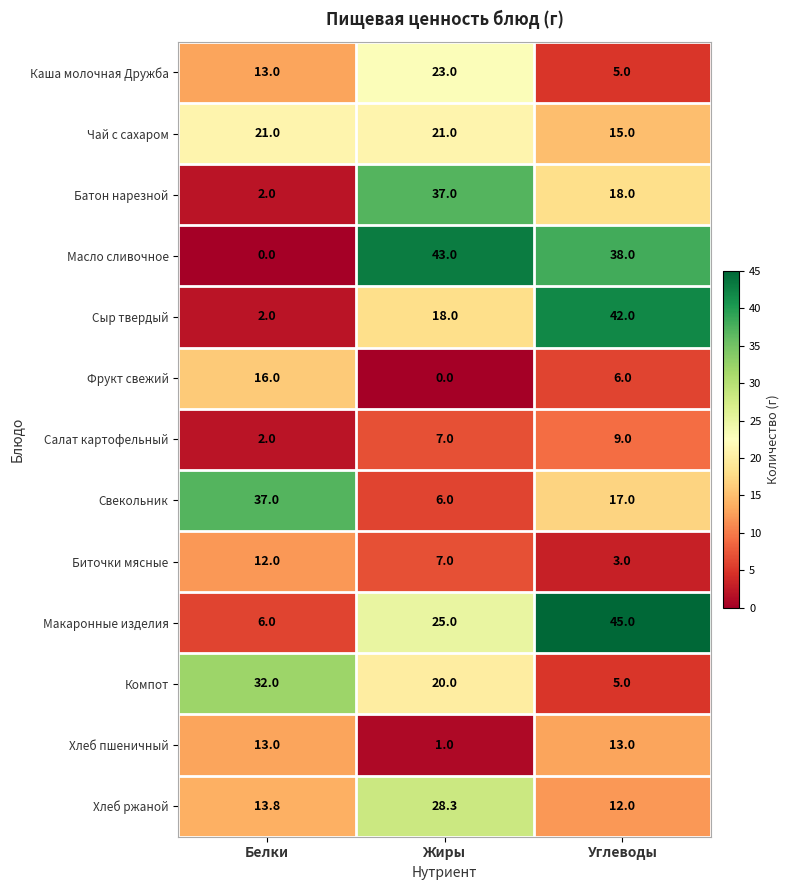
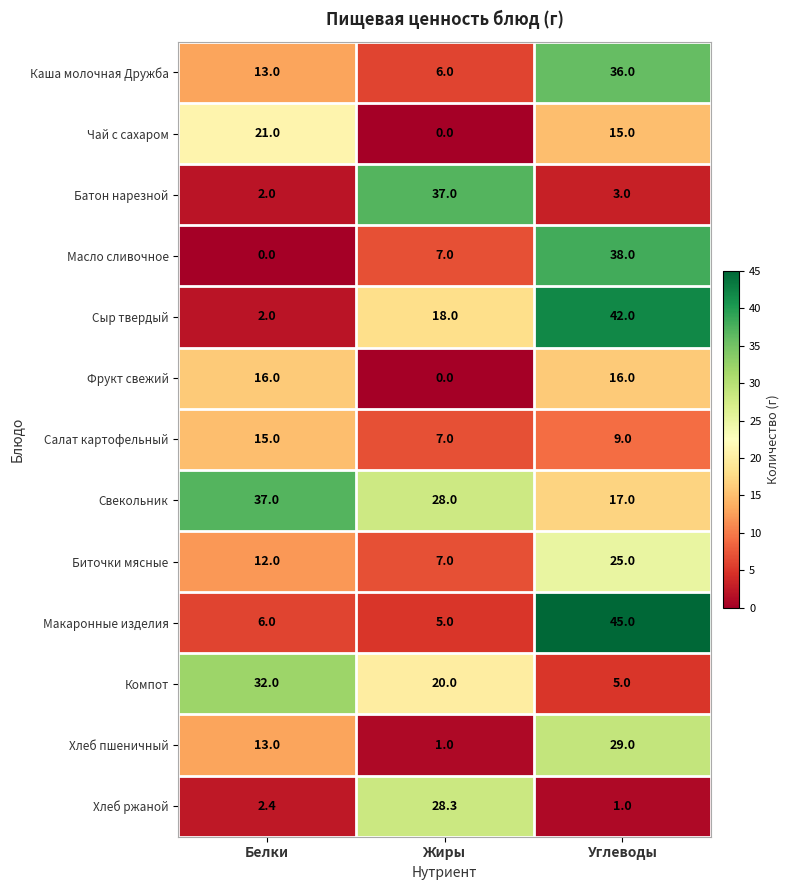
Каша молочная Дружба, Жиры: 23.0 -> 6.0
Каша молочная Дружба, Углеводы: 5.0 -> 36.0
Чай с сахаром, Жиры: 21.0 -> 0.0
Батон нарезной, Углеводы: 18.0 -> 3.0
Масло сливочное, Жиры: 43.0 -> 7.0
Фрукт свежий, Углеводы: 6.0 -> 16.0
Салат картофельный, Белки: 2.0 -> 15.0
Свекольник, Жиры: 6.0 -> 28.0
Биточки мясные, Углеводы: 3.0 -> 25.0
Макаронные изделия, Жиры: 25.0 -> 5.0
Хлеб пшеничный, Углеводы: 13.0 -> 29.0
Хлеб ржаной, Белки: 13.8 -> 2.4
Хлеб ржаной, Углеводы: 12.0 -> 1.0
